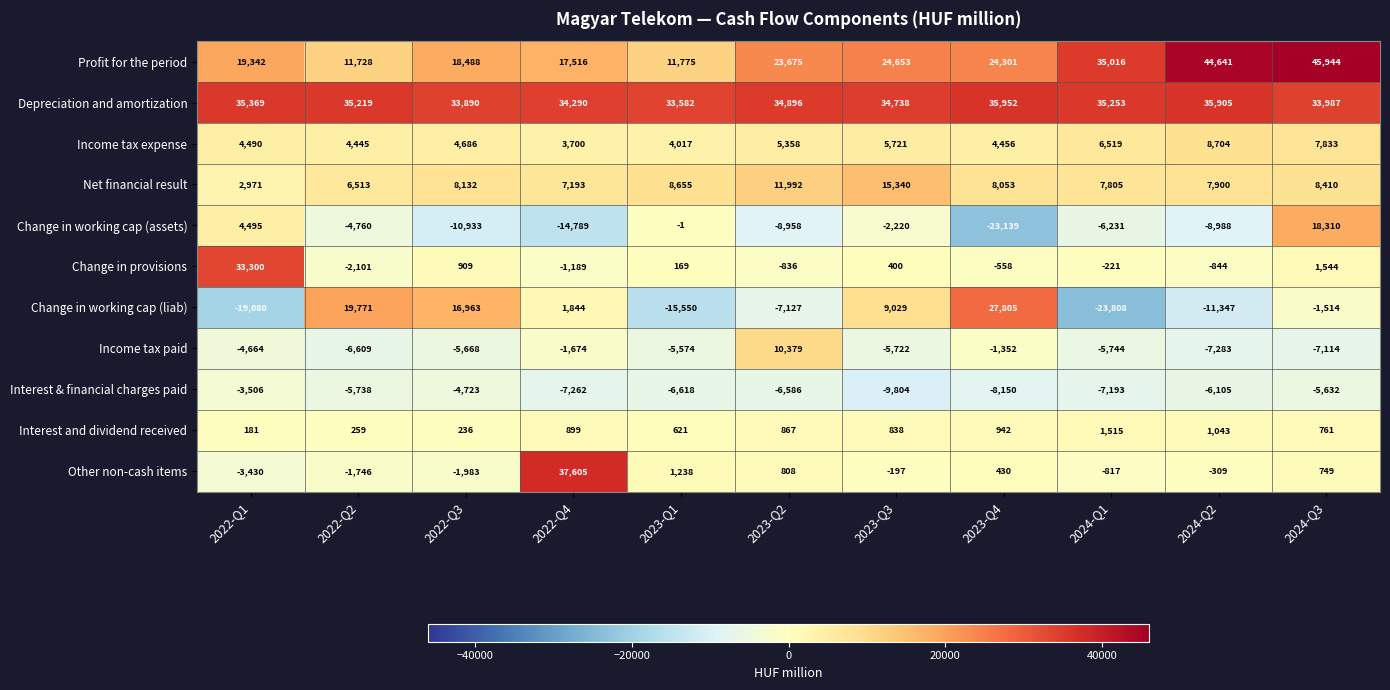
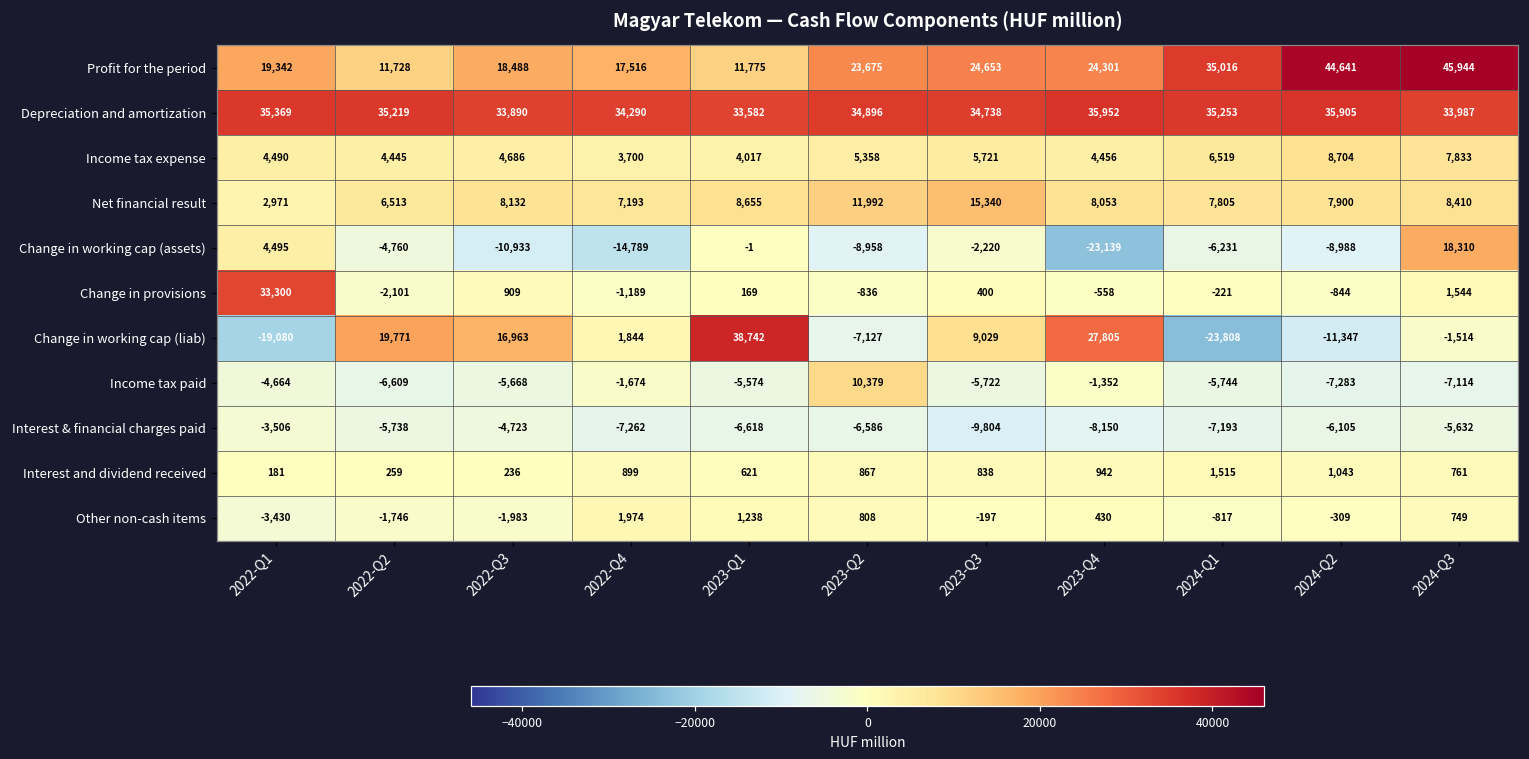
Change in working cap (liab), 2023-Q1: -15,550 -> 38,742
Other non-cash items, 2022-Q4: 37,605 -> 1,974
